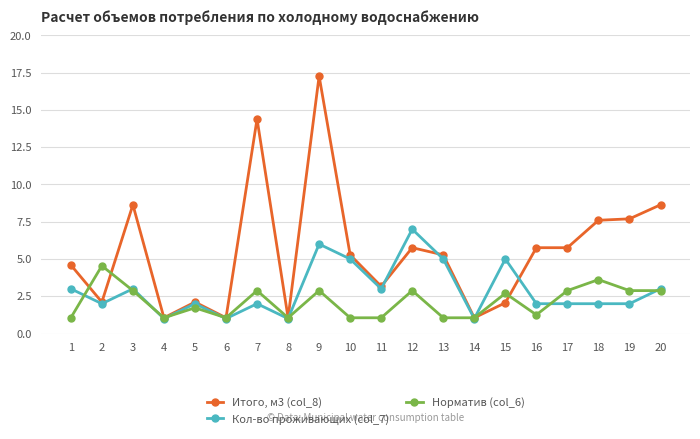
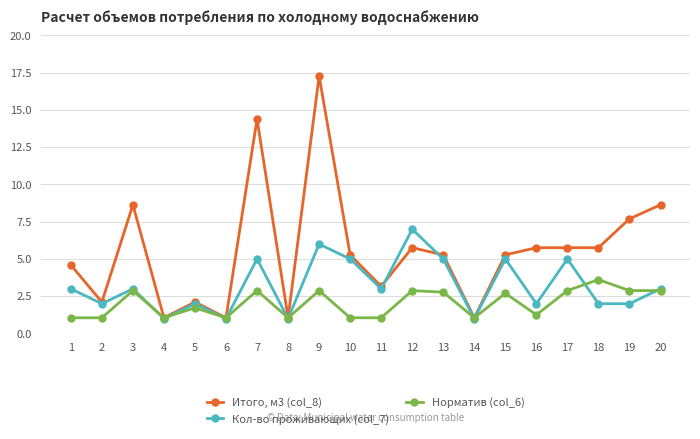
Норматив (col_6), 2: 4.5 -> 1.1
Кол-во проживающих (col_7), 7: 2 -> 5
Норматив (col_6), 13: 1.1 -> 2.8
Итого, м3 (col_8), 15: 2.1 -> 5.3
Кол-во проживающих (col_7), 17: 2 -> 5
Итого, м3 (col_8), 18: 7.6 -> 5.8
